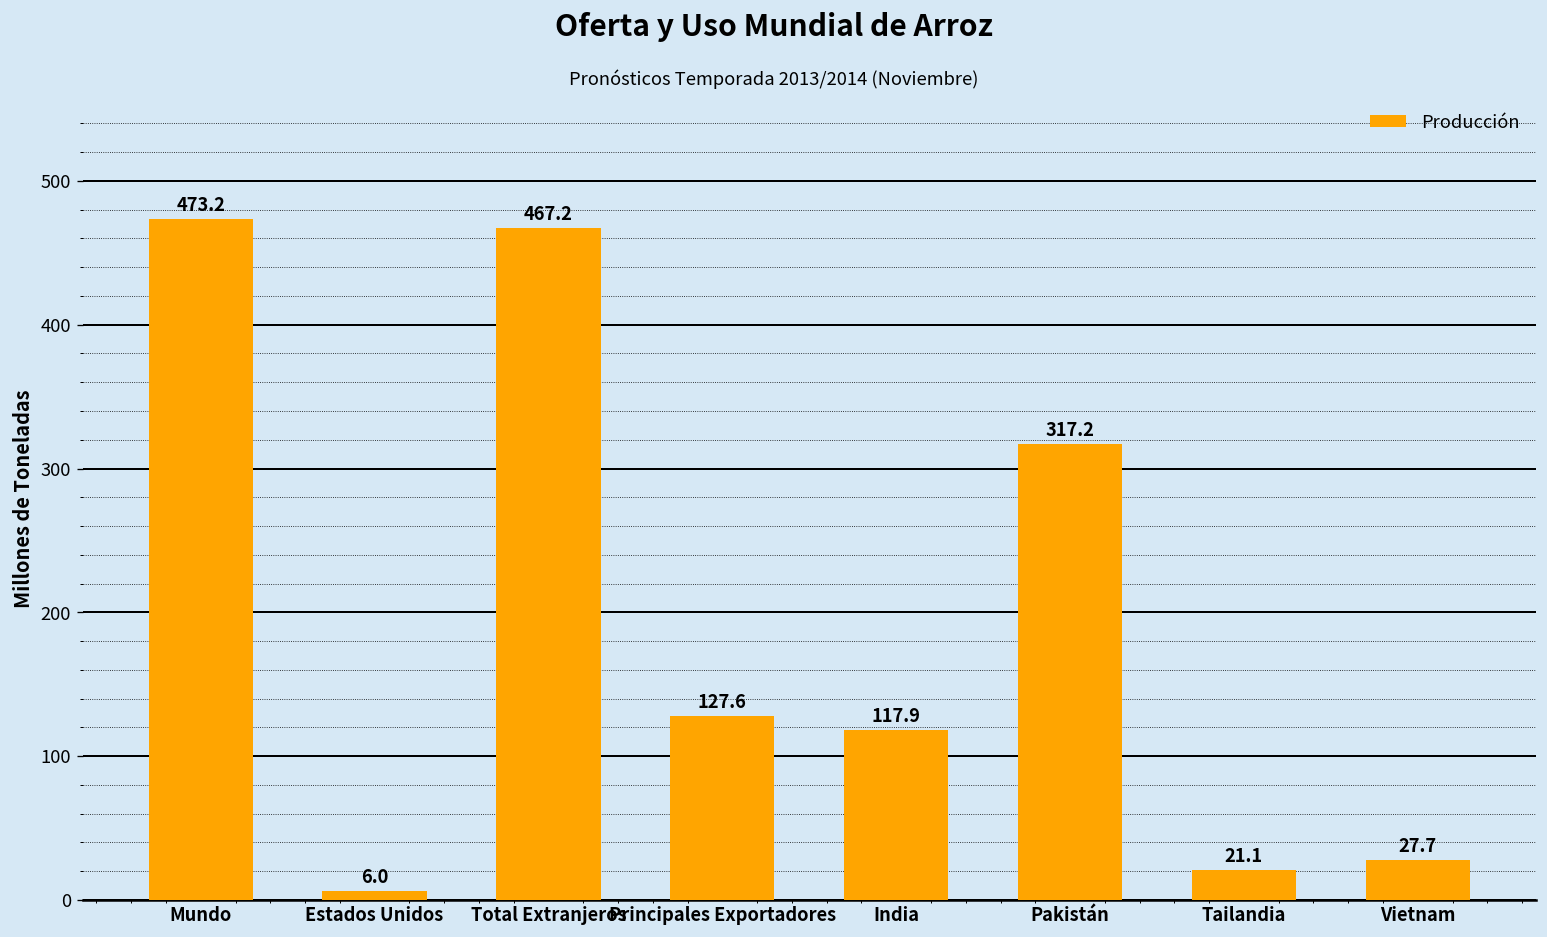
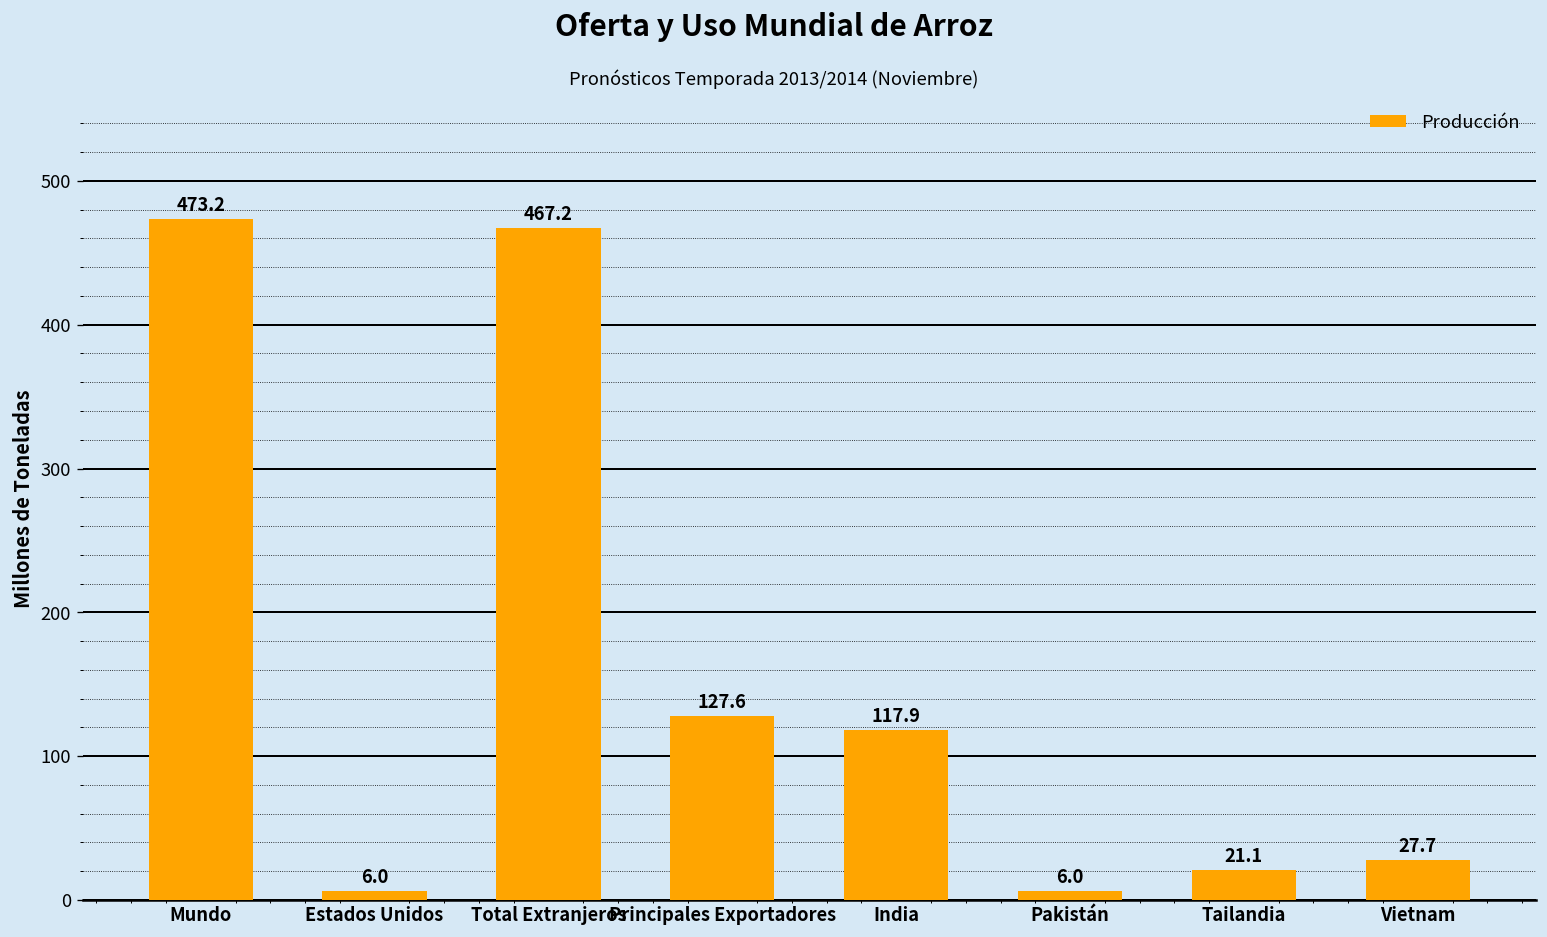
Pakistán: 317.2 -> 6.0
